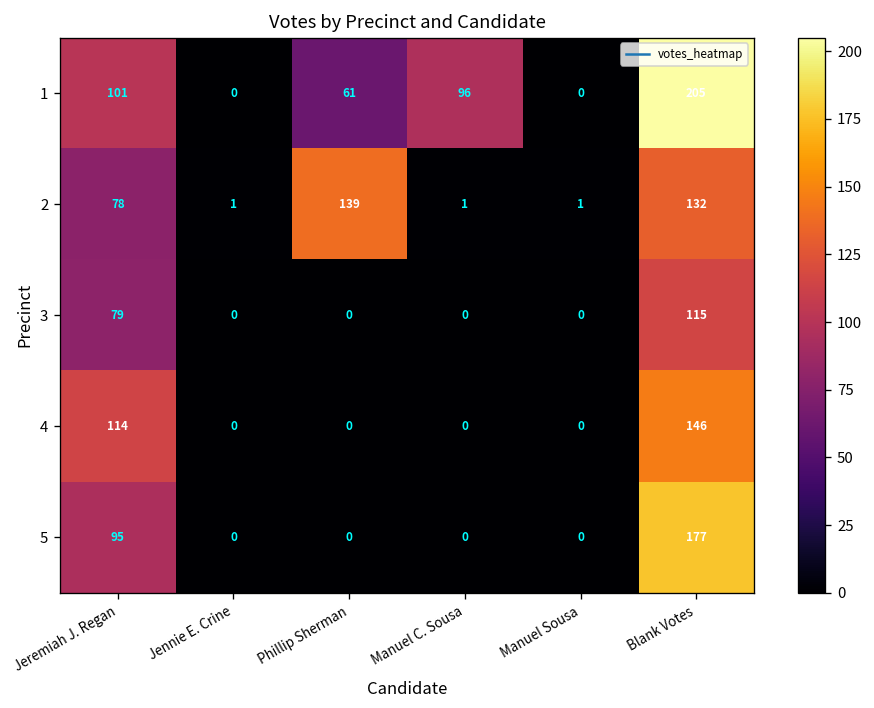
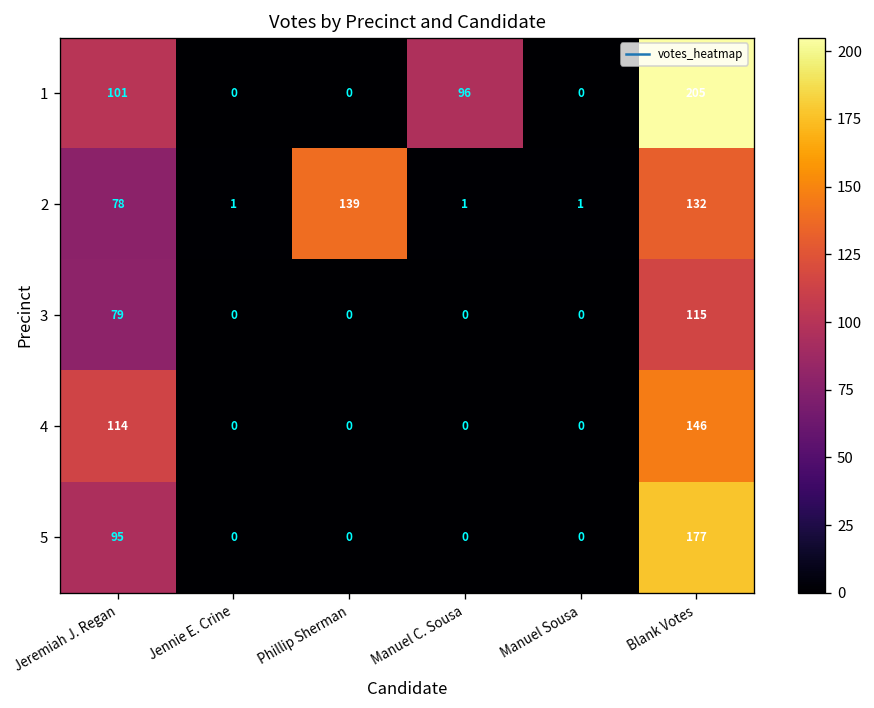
1, Phillip Sherman: 61 -> 0
